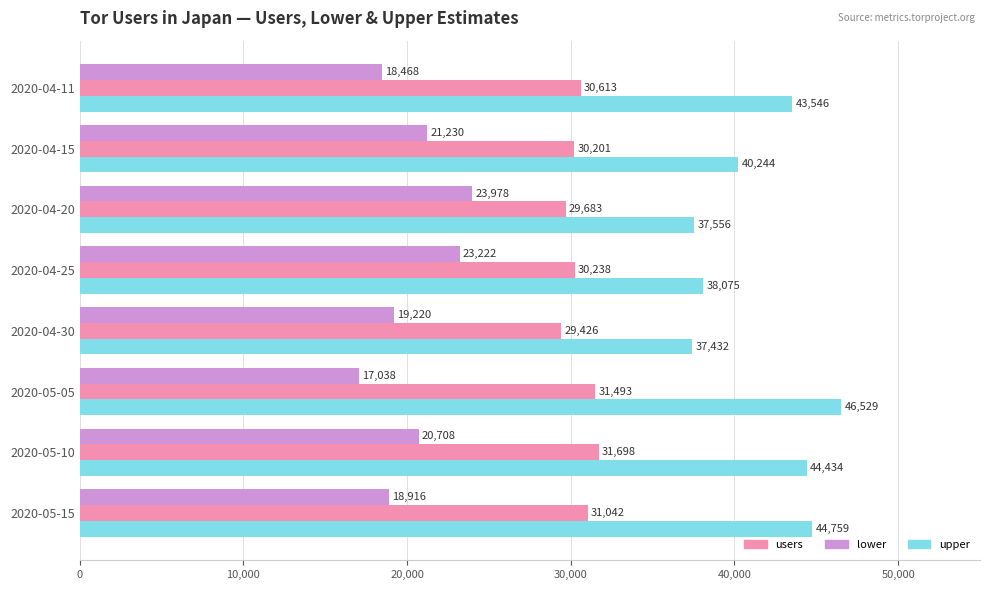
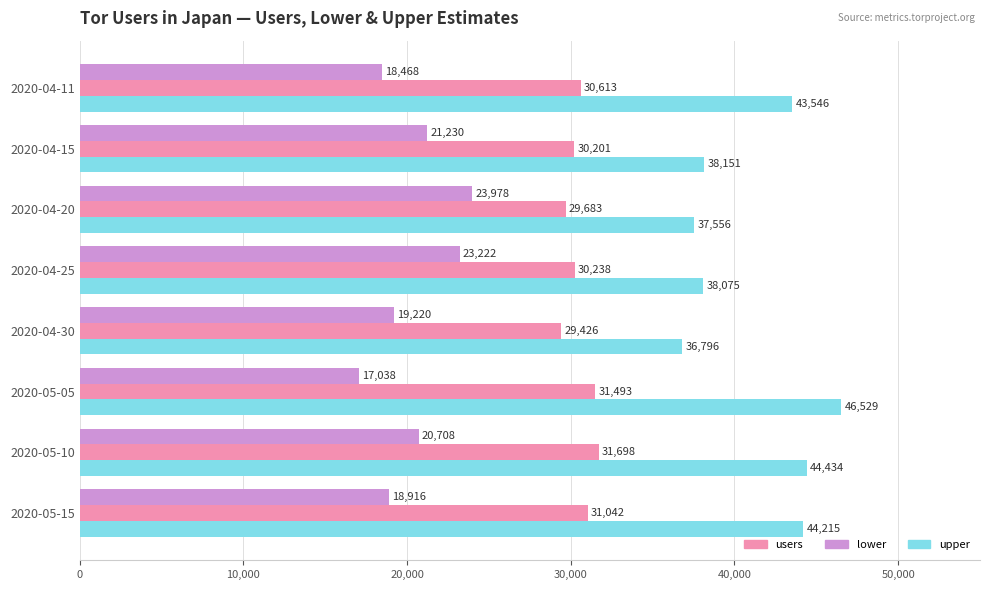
upper, 2020-04-15: 40,244 -> 38,151
upper, 2020-04-30: 37,432 -> 36,796
upper, 2020-05-15: 44,759 -> 44,215
